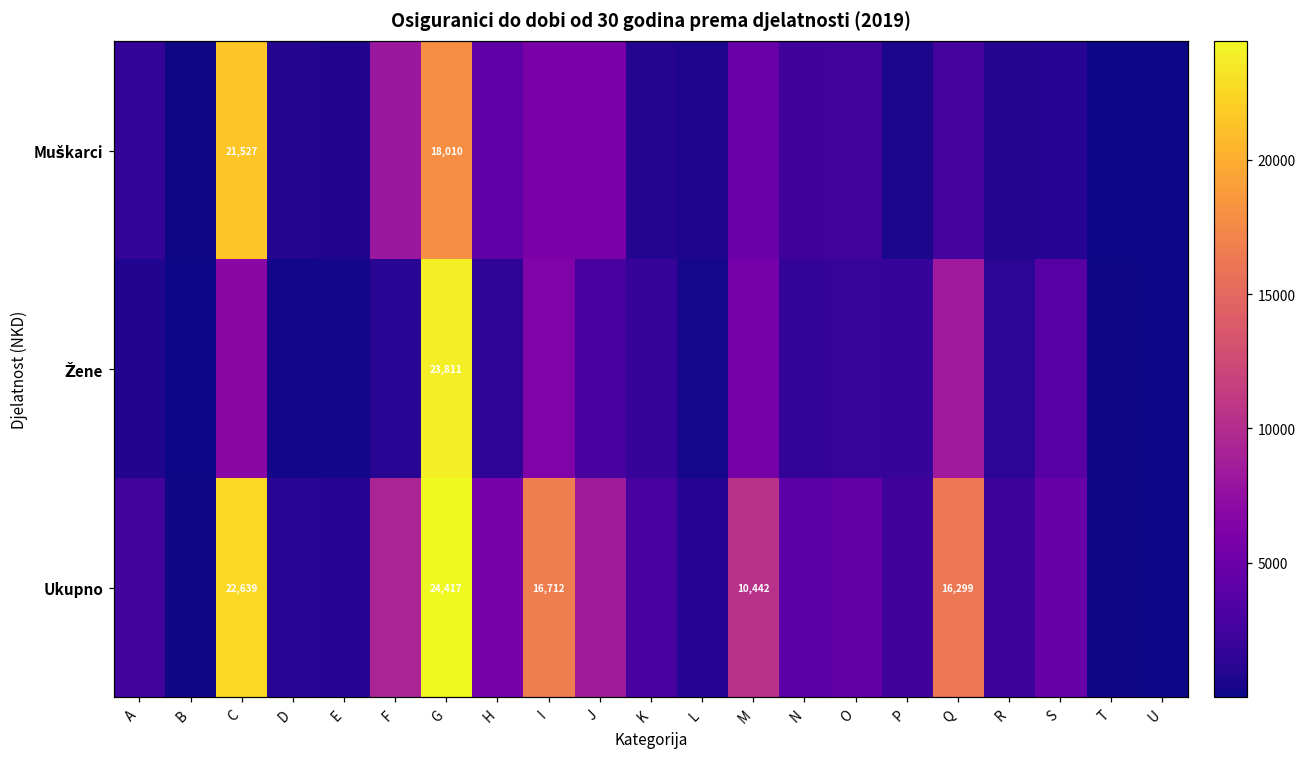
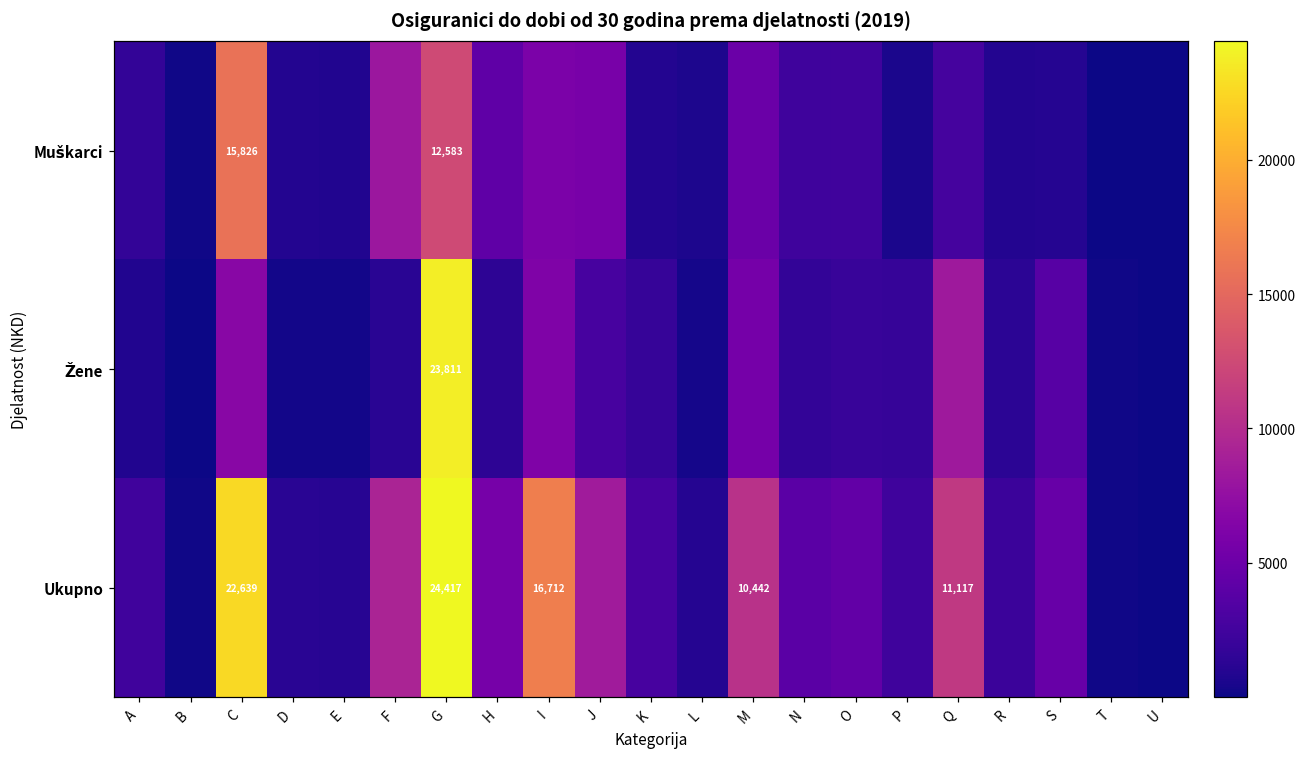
Muškarci, C: 21,527 -> 15,826
Muškarci, G: 18,010 -> 12,583
Ukupno, Q: 16,299 -> 11,117
